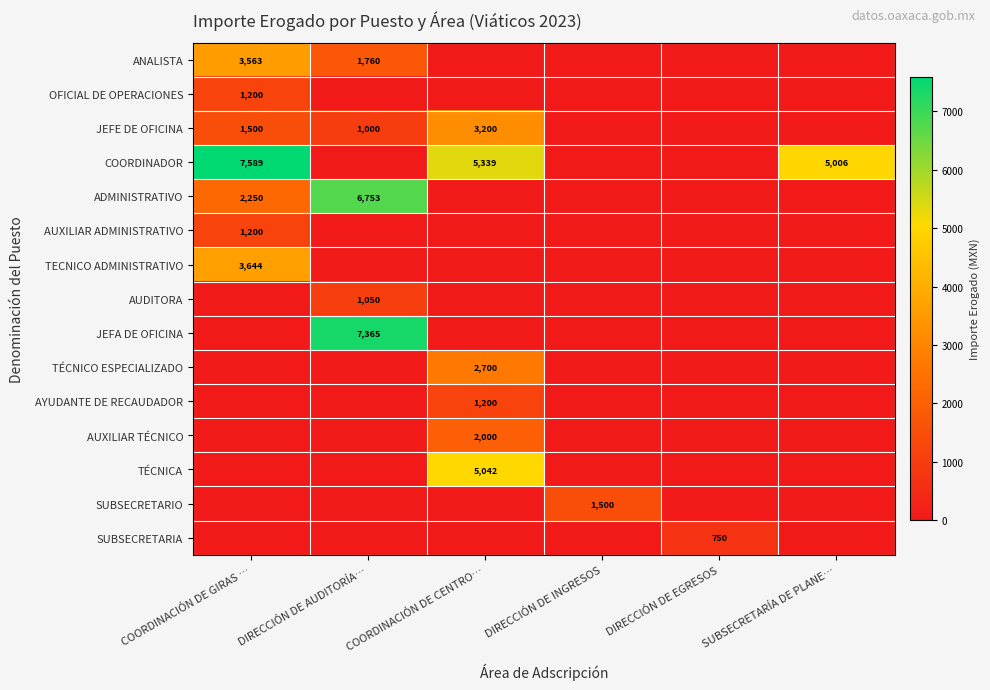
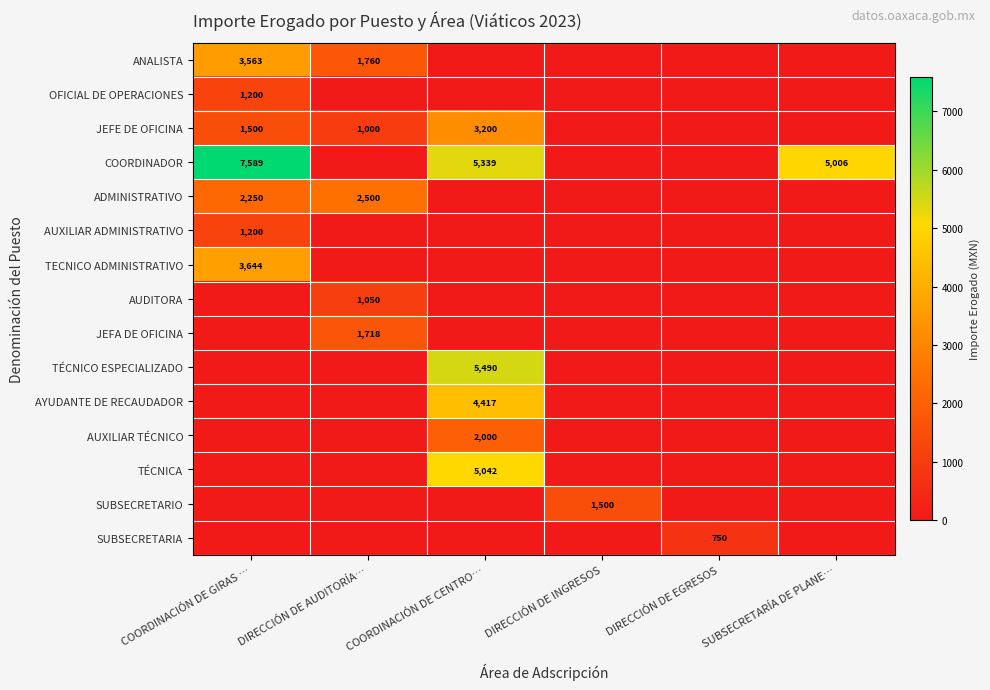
ADMINISTRATIVO, DIRECCIÓN DE AUDITORÍA…: 6,753 -> 2,500
JEFA DE OFICINA, DIRECCIÓN DE AUDITORÍA…: 7,365 -> 1,718
TÉCNICO ESPECIALIZADO, COORDINACIÓN DE CENTRO…: 2,700 -> 5,490
AYUDANTE DE RECAUDADOR, COORDINACIÓN DE CENTRO…: 1,200 -> 4,417
